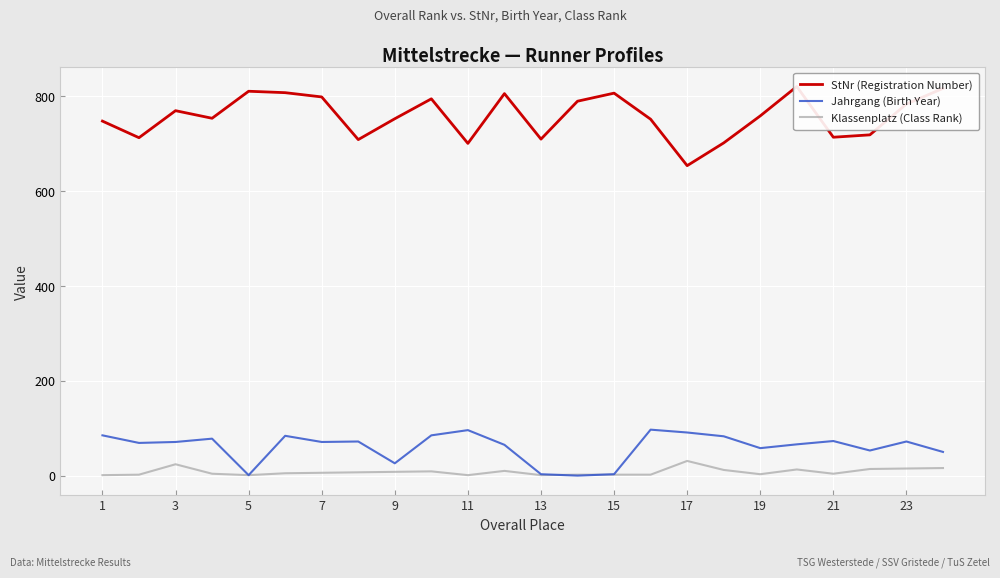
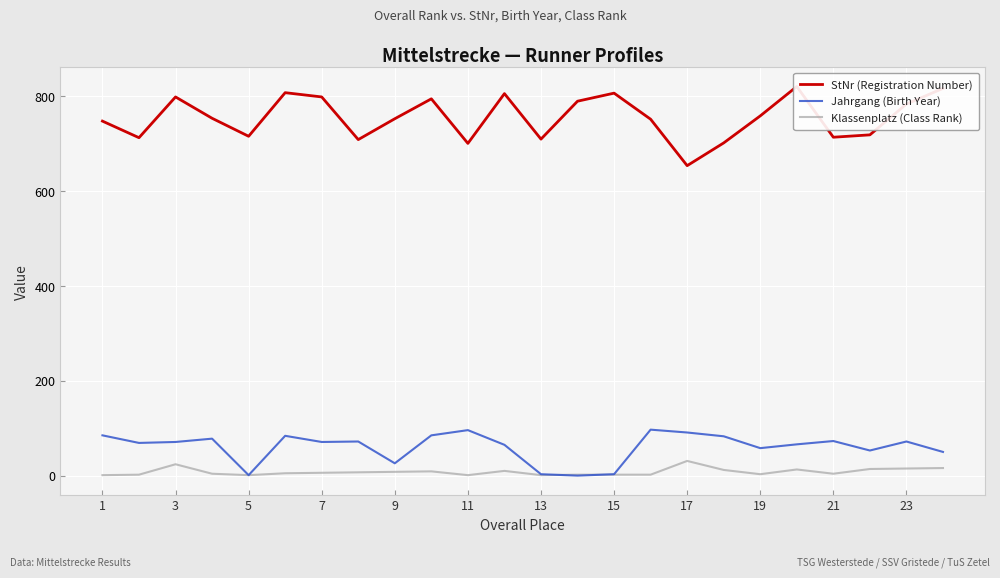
StNr (Registration Number), 3: 770 -> 800
StNr (Registration Number), 5: 810 -> 720
